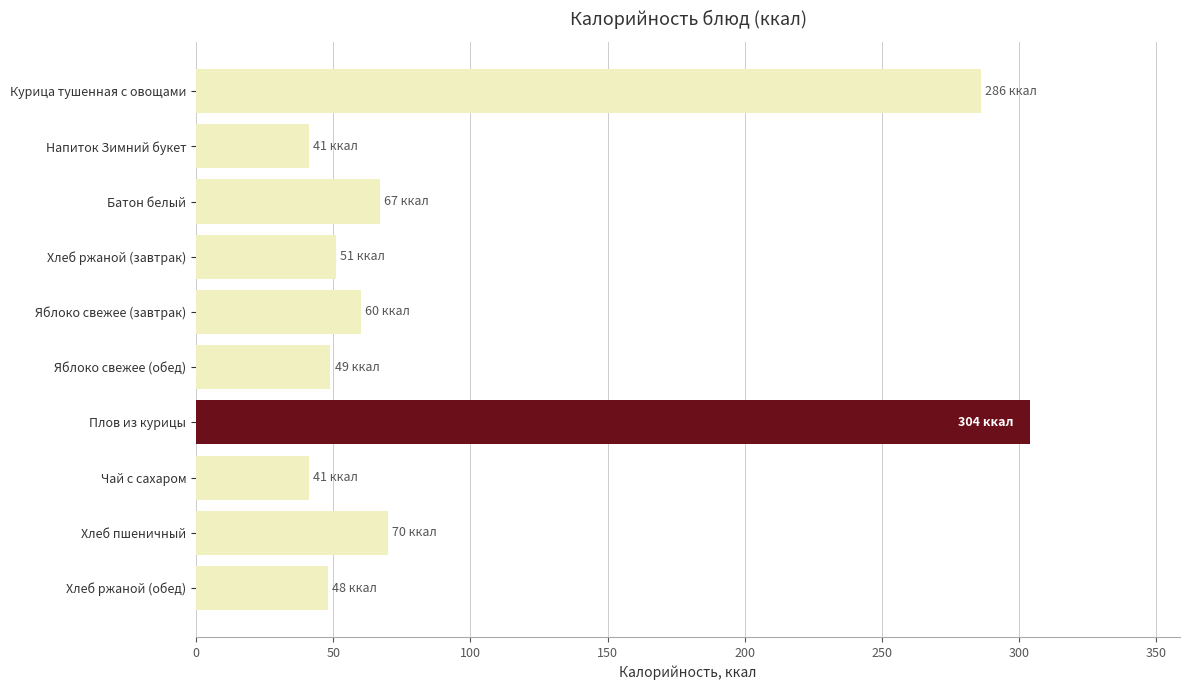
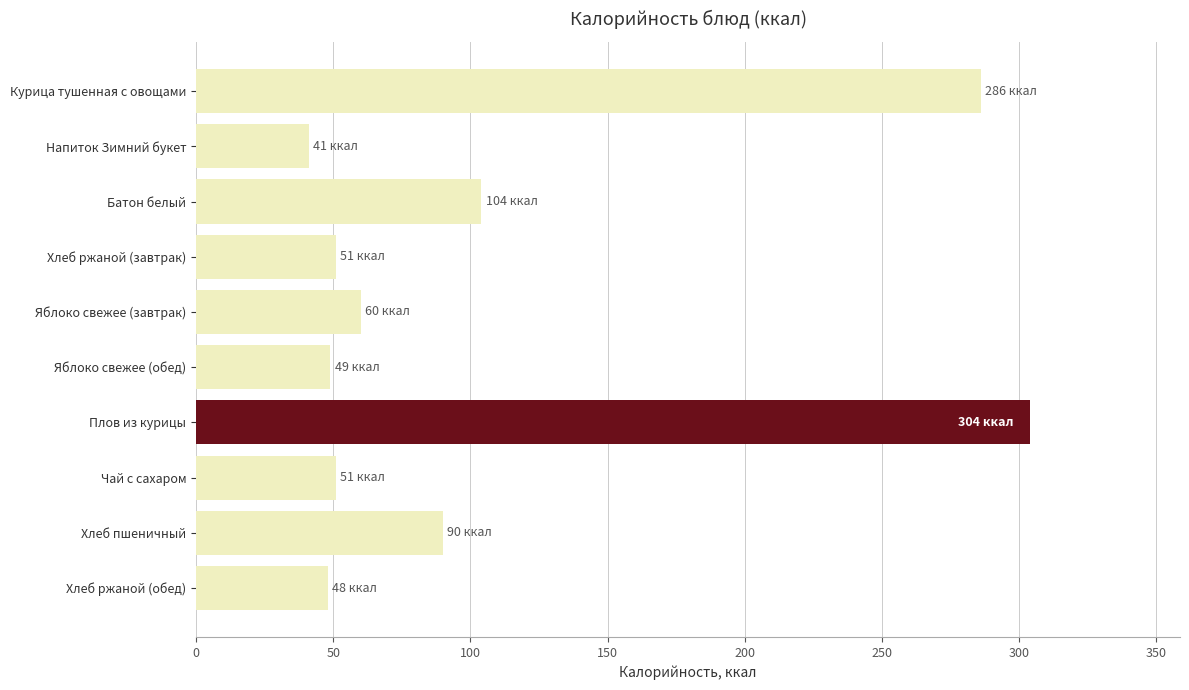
Батон белый: 67 -> 104
Чай с сахаром: 41 -> 51
Хлеб пшеничный: 70 -> 90
